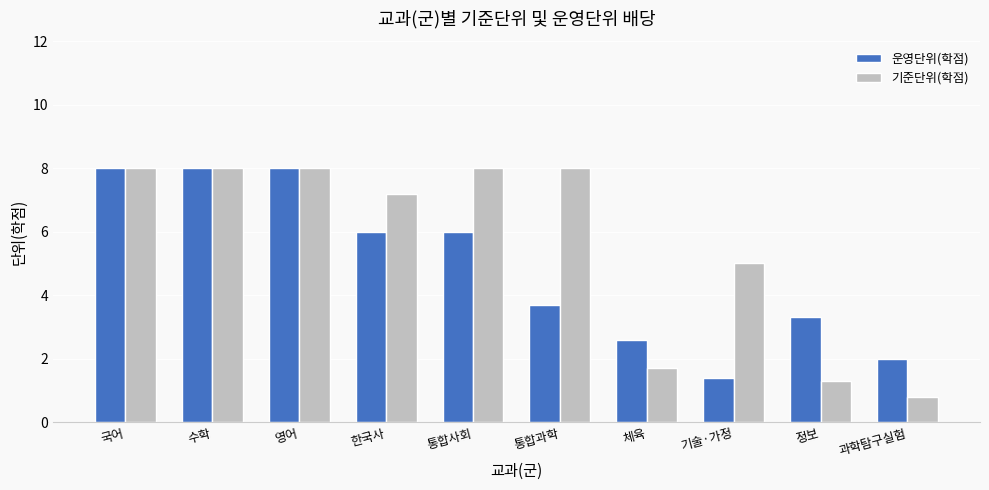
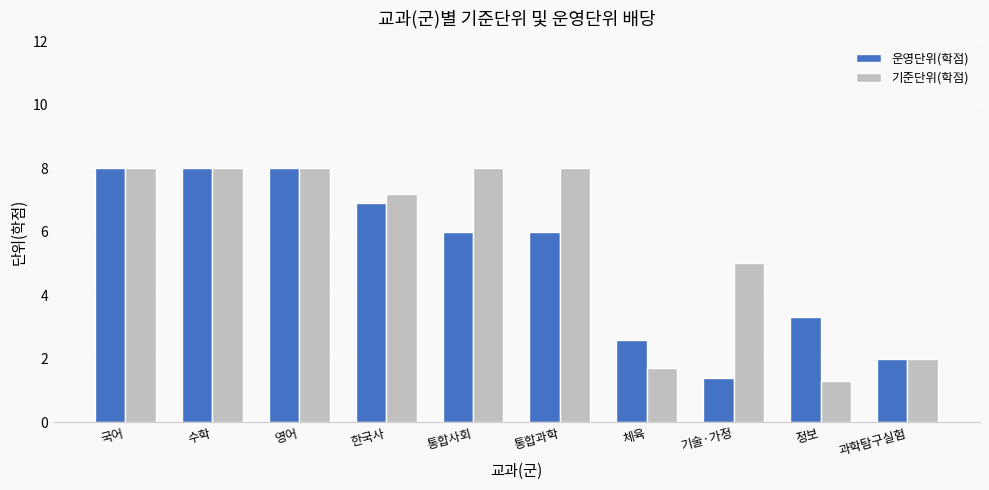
운영단위(학점), 한국사: 6.0 -> 6.9
운영단위(학점), 통합과학: 3.7 -> 6.0
기준단위(학점), 과학탐구실험: 0.8 -> 2.0
